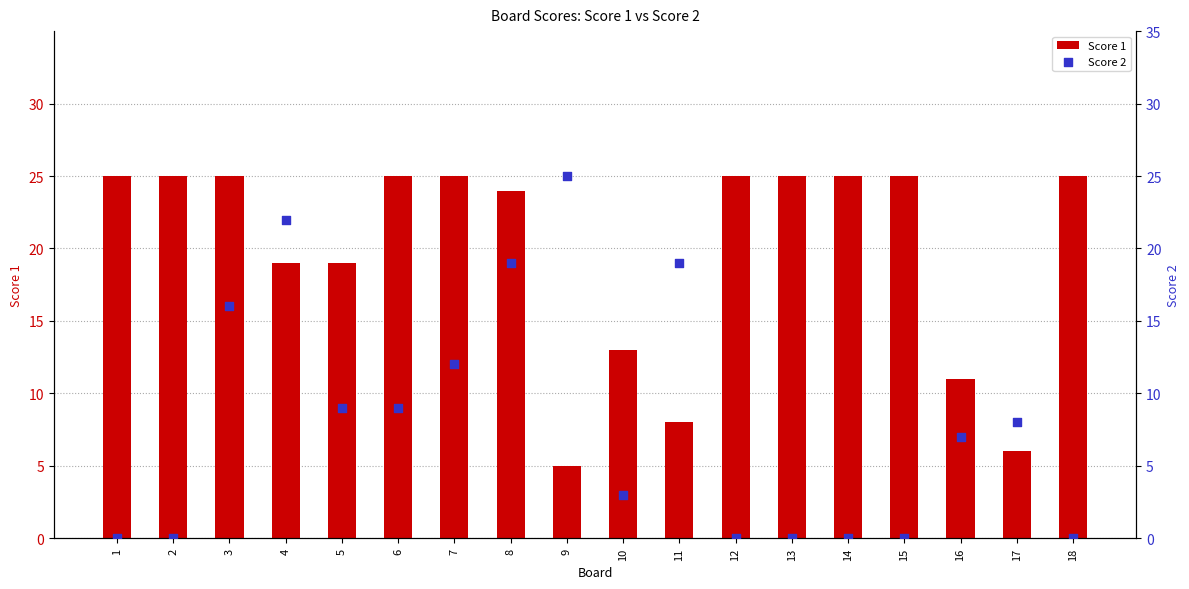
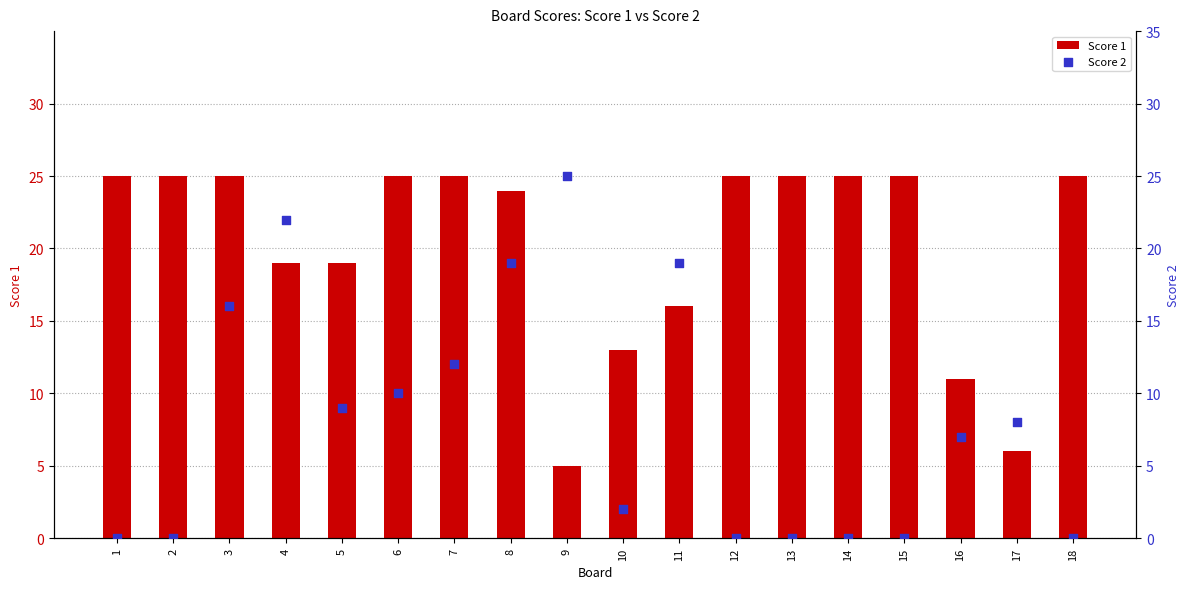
Score 1, 11: 8 -> 16
Score 2, 6: 9 -> 10
Score 2, 10: 3 -> 2
